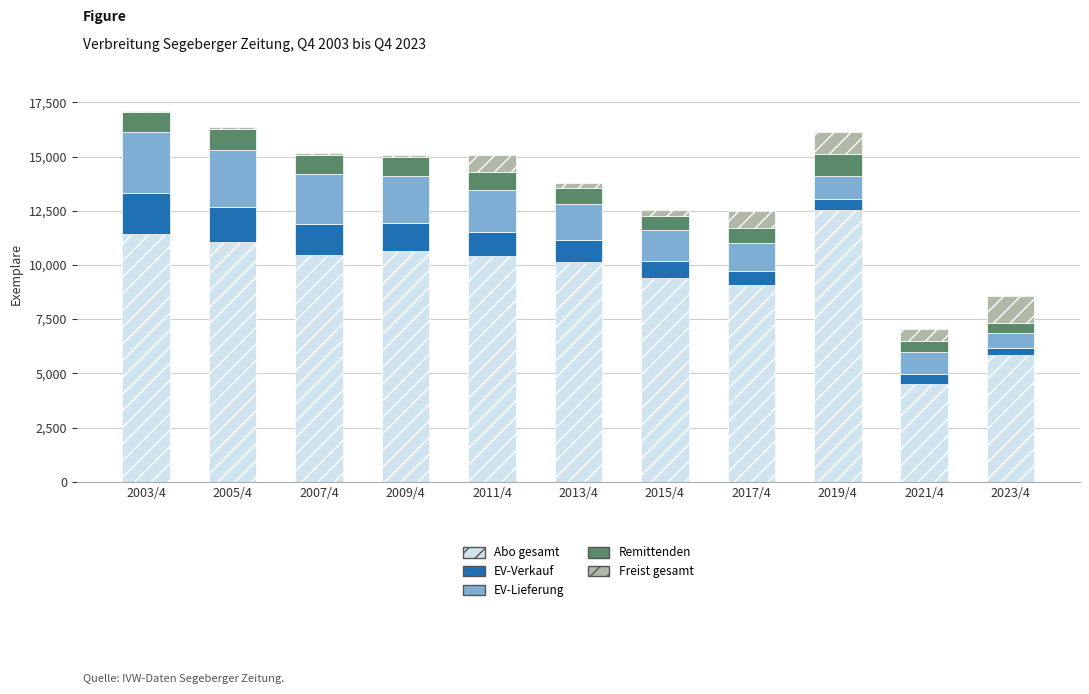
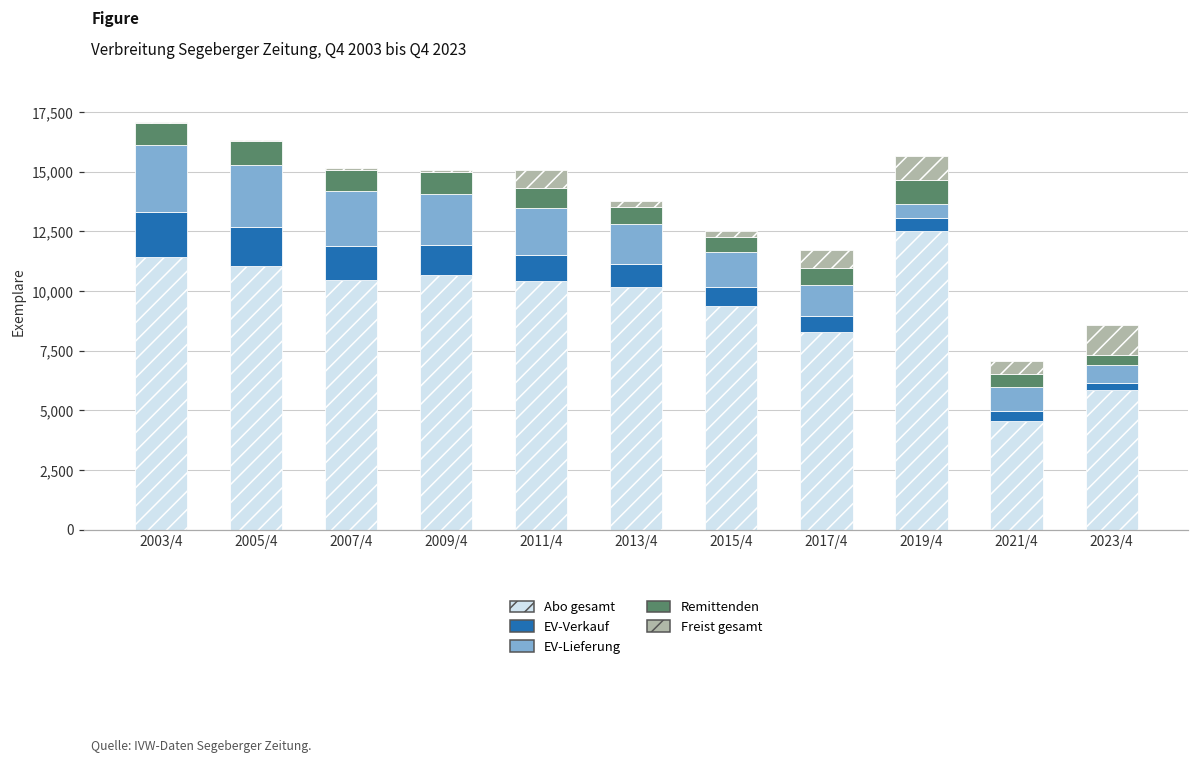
Abo gesamt, 2017/4: 9,100 -> 8,300
EV-Lieferung, 2019/4: 1,100 -> 600
